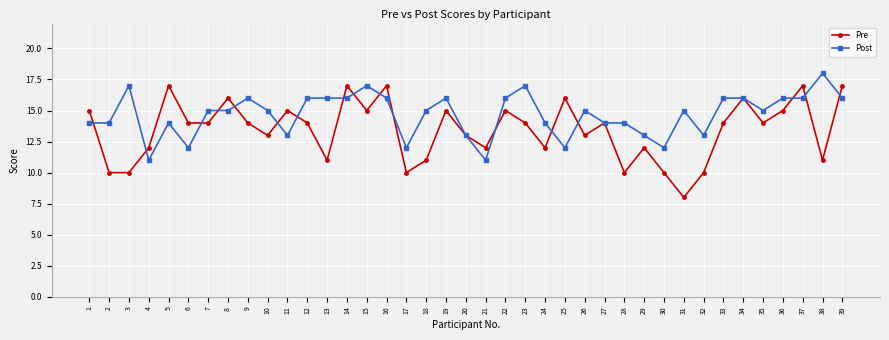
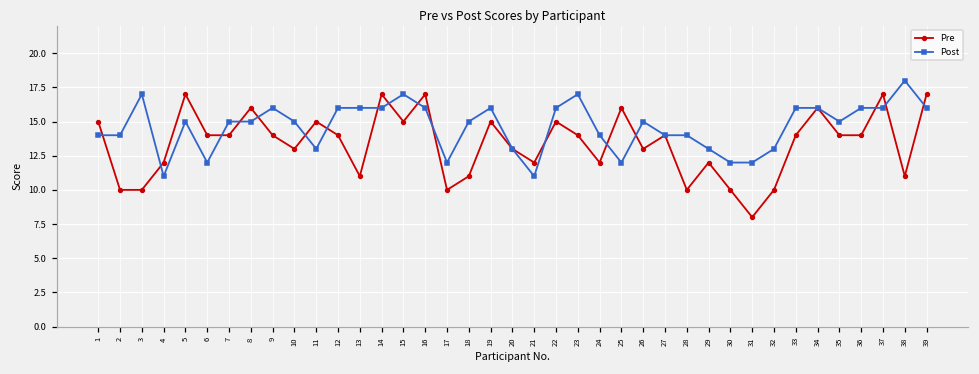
Post, 5: 14 -> 15
Post, 31: 15 -> 12
Pre, 36: 15 -> 14
